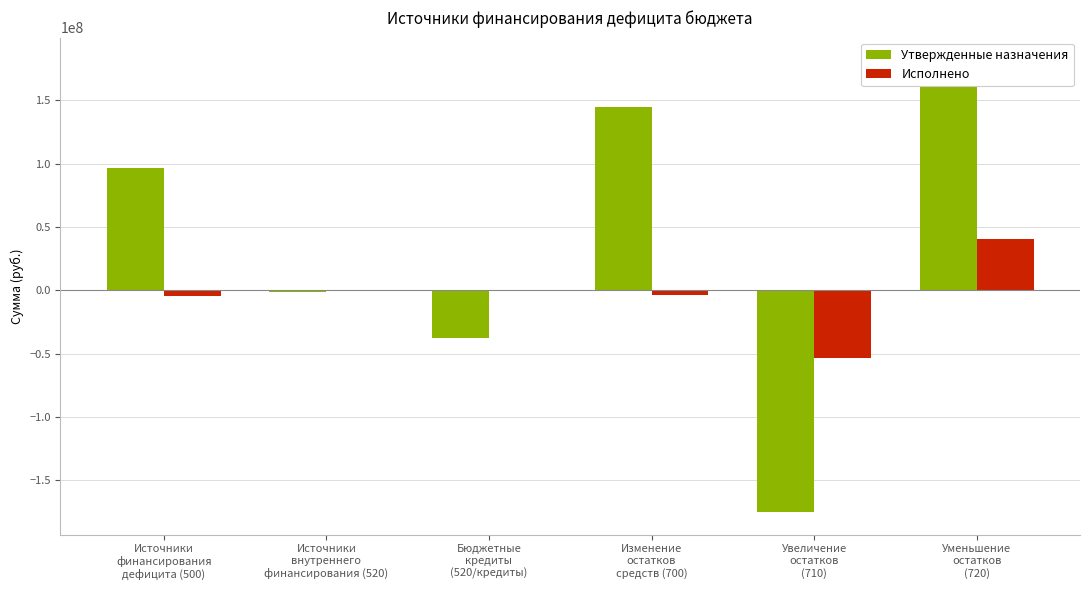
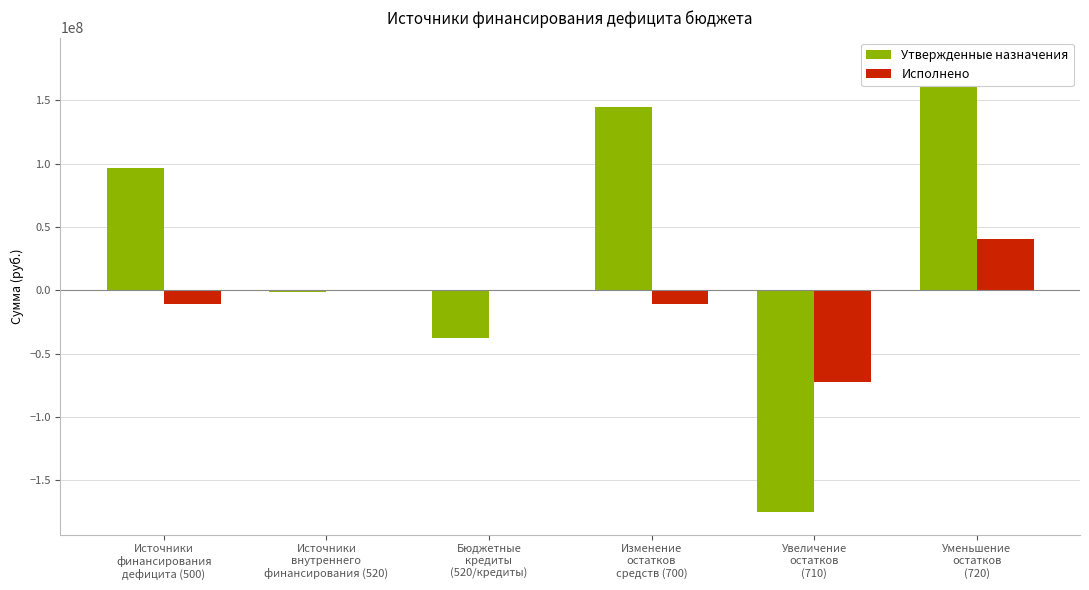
Исполнено, Источники финансирования дефицита (500): -5000000 -> -11000000
Исполнено, Изменение остатков средств (700): -4000000 -> -11000000
Исполнено, Увеличение остатков (710): -53000000 -> -72000000
